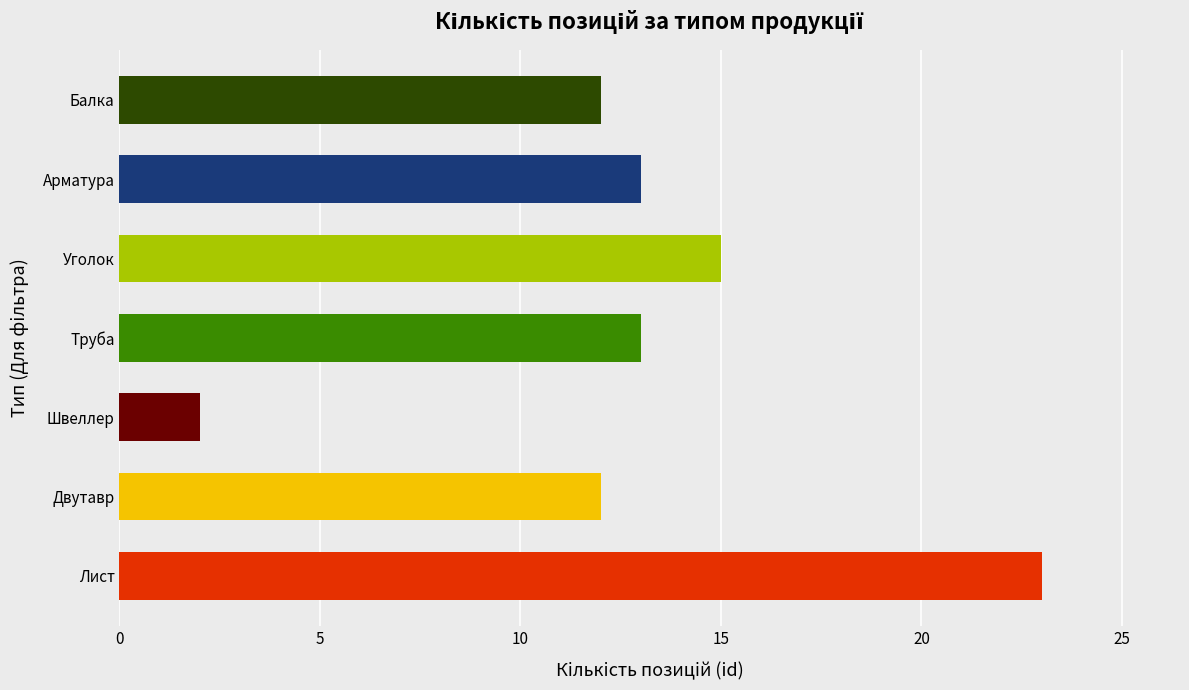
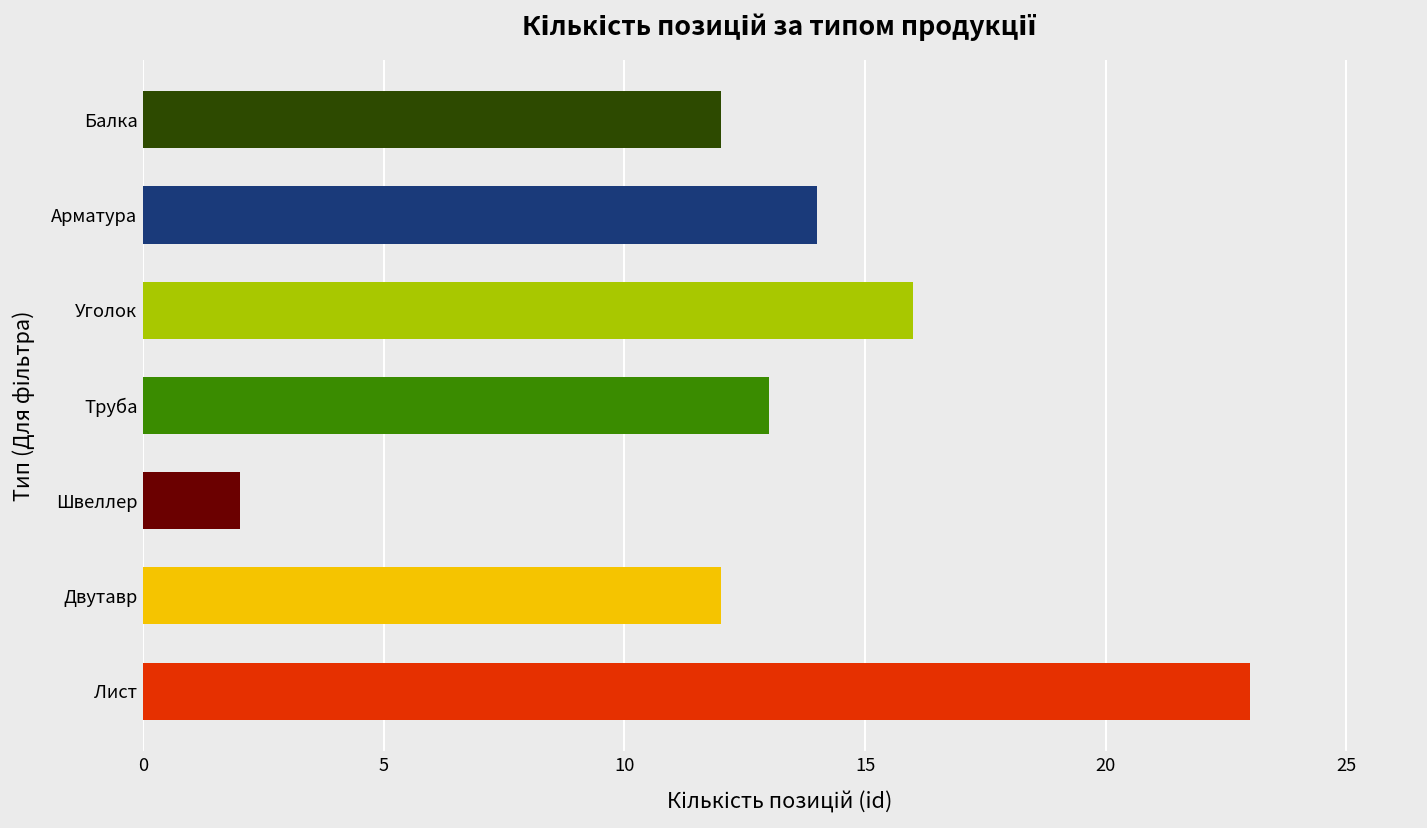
Арматура: 13 -> 14
Уголок: 15 -> 16
